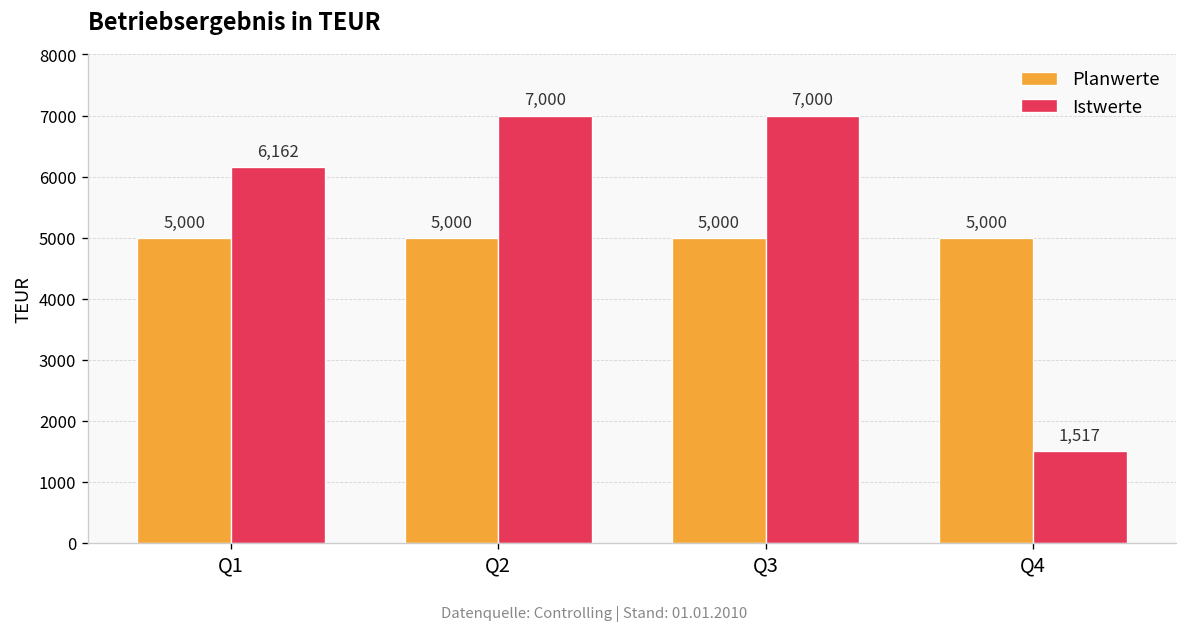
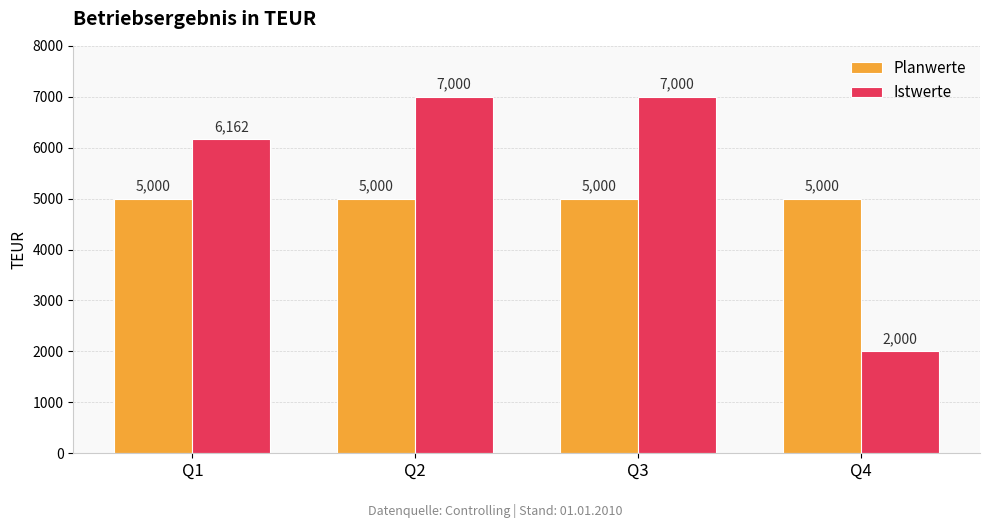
Istwerte, Q4: 1,517 -> 2,000
